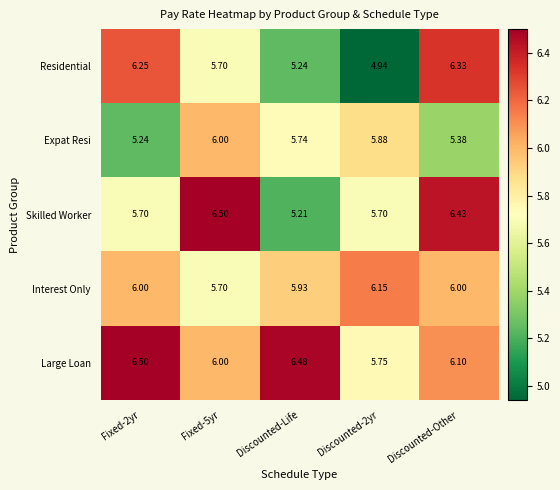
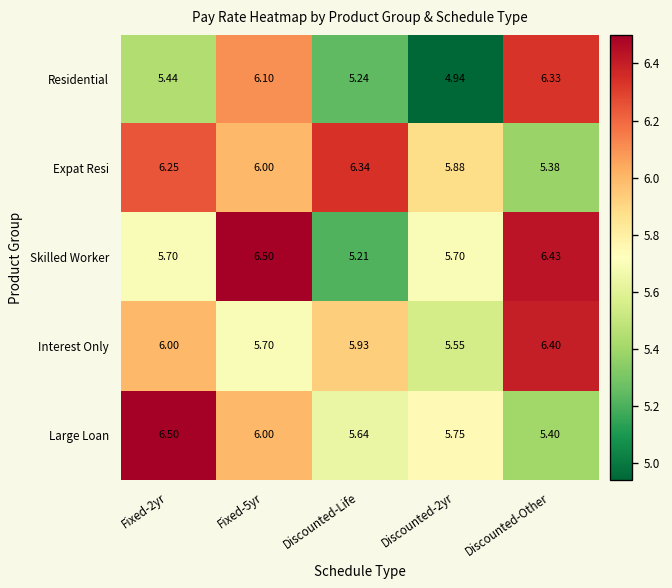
Residential, Fixed-2yr: 6.25 -> 5.44
Residential, Fixed-5yr: 5.70 -> 6.10
Expat Resi, Fixed-2yr: 5.24 -> 6.25
Expat Resi, Discounted-Life: 5.74 -> 6.34
Interest Only, Discounted-2yr: 6.15 -> 5.55
Interest Only, Discounted-Other: 6.00 -> 6.40
Large Loan, Discounted-Life: 6.48 -> 5.64
Large Loan, Discounted-Other: 6.10 -> 5.40
